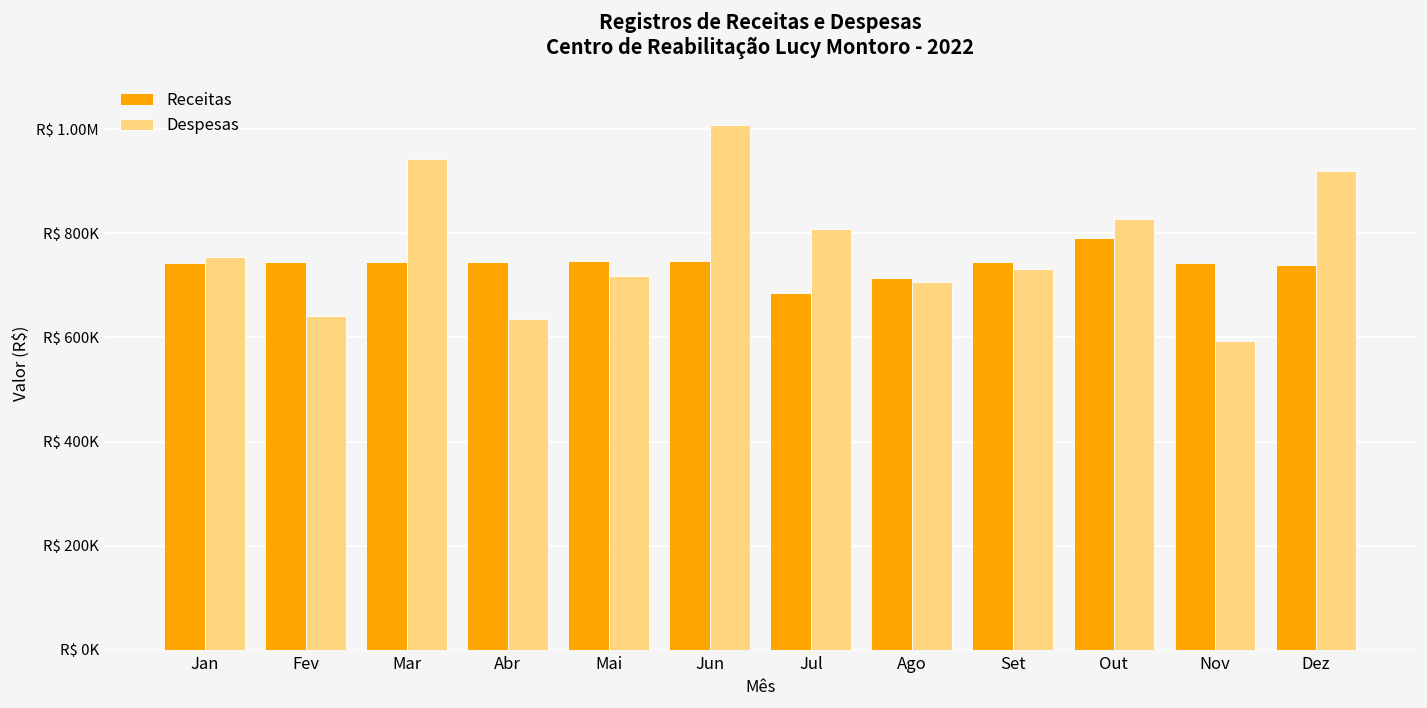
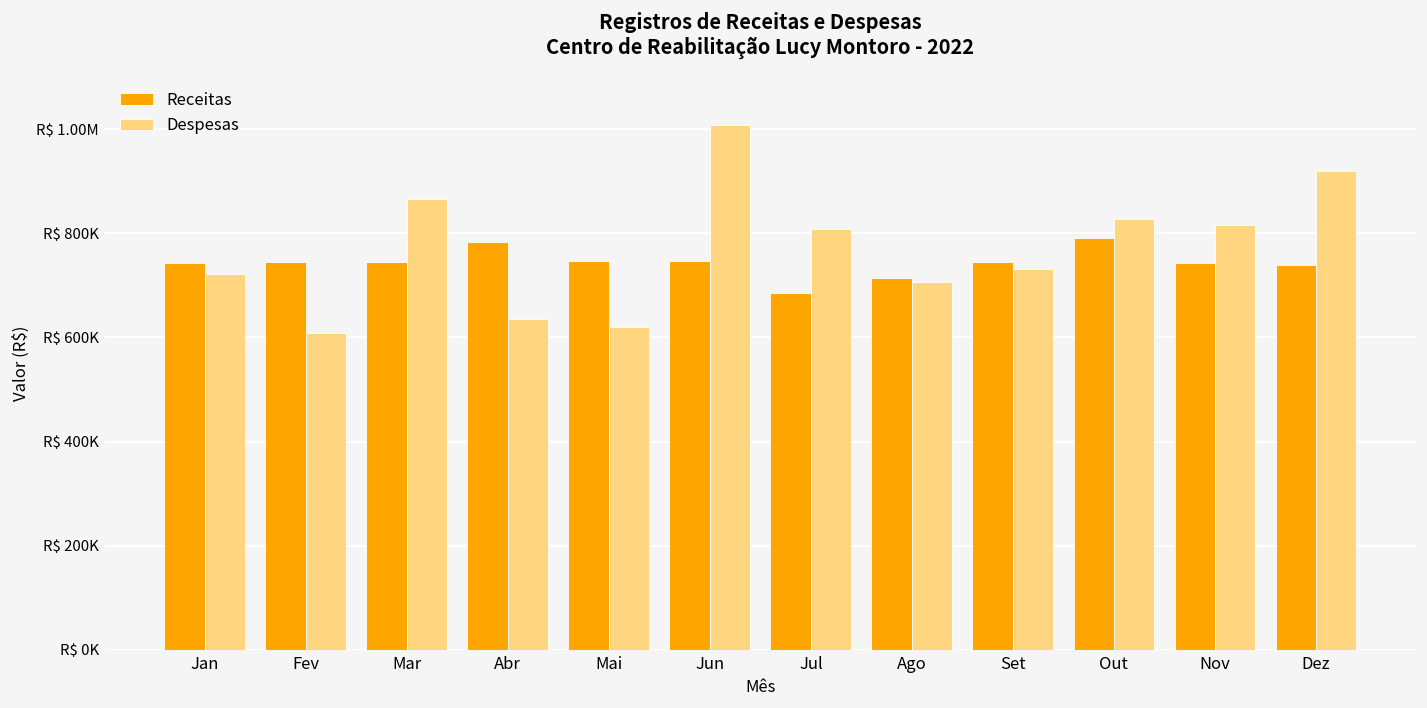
Despesas, Jan: R$ 750000 -> R$ 720000
Despesas, Fev: R$ 640000 -> R$ 610000
Despesas, Mar: R$ 940000 -> R$ 870000
Receitas, Abr: R$ 740000 -> R$ 780000
Despesas, Mai: R$ 720000 -> R$ 620000
Despesas, Nov: R$ 590000 -> R$ 820000
